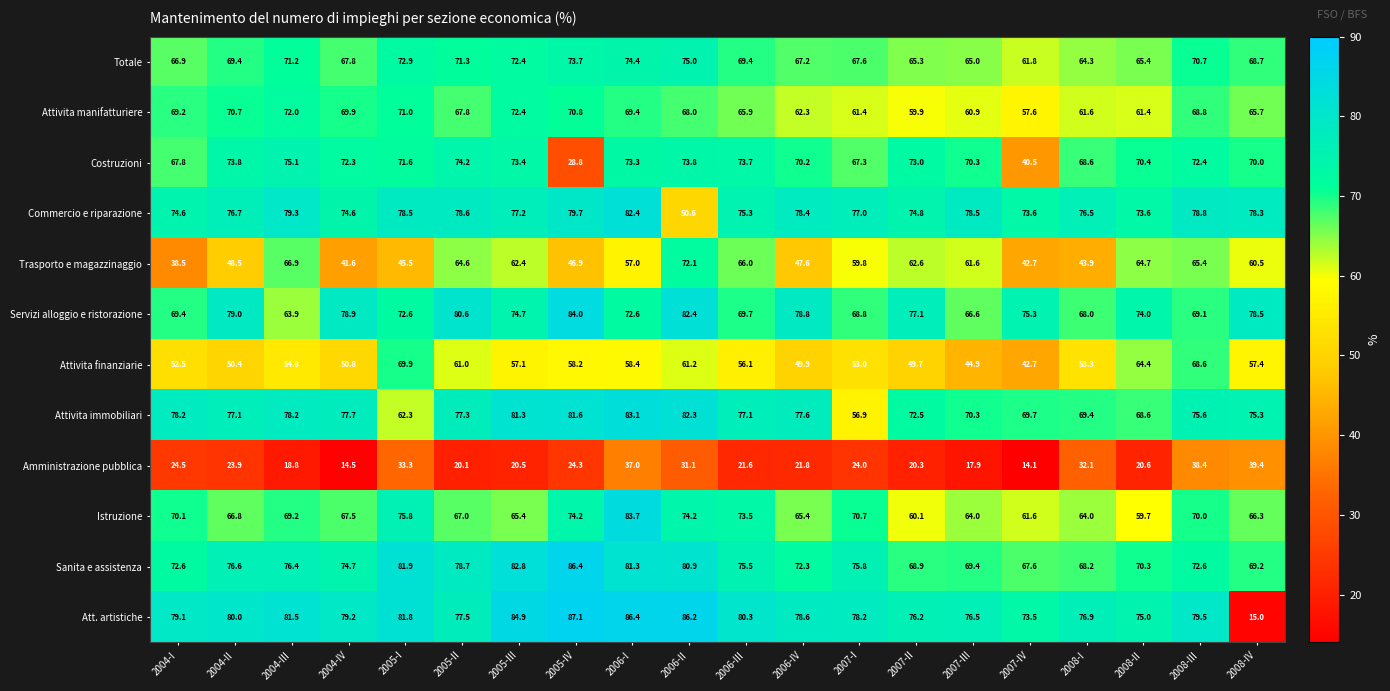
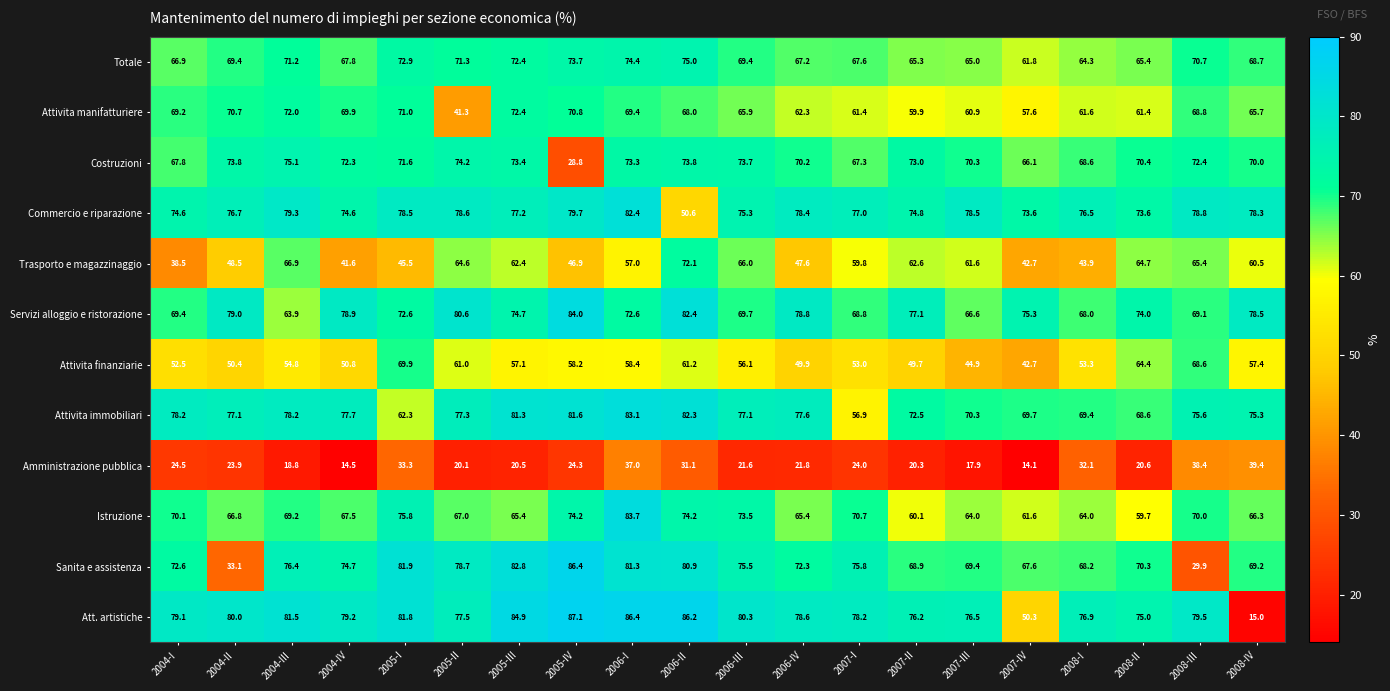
Attivita manifatturiere, 2005-II: 67.8 -> 41.3
Costruzioni, 2007-IV: 40.5 -> 66.1
Sanita e assistenza, 2004-II: 76.6 -> 33.1
Sanita e assistenza, 2008-III: 72.6 -> 29.9
Att. artistiche, 2007-IV: 73.5 -> 50.3
